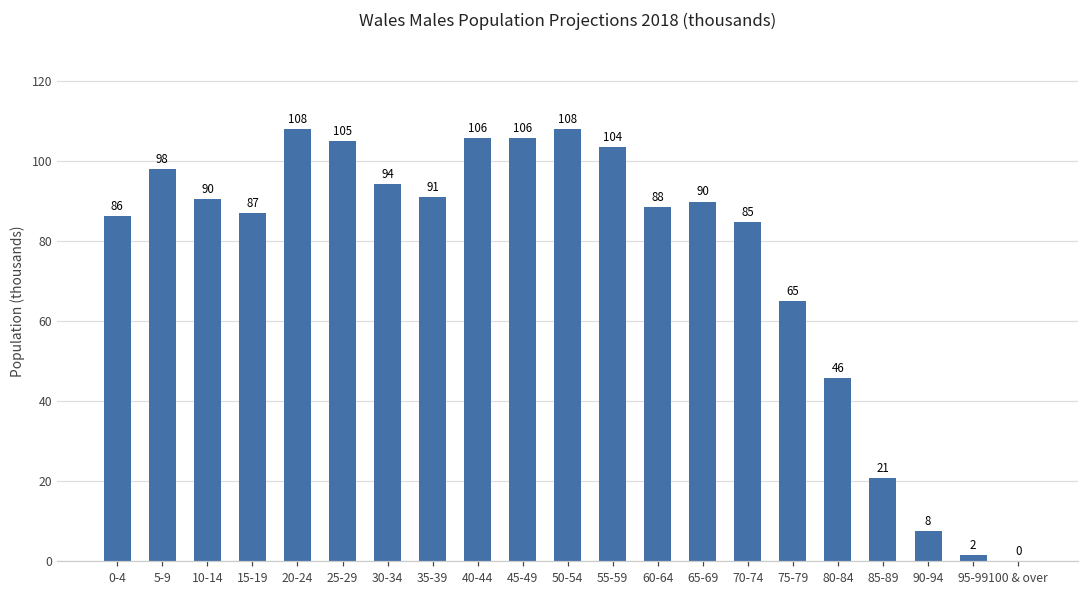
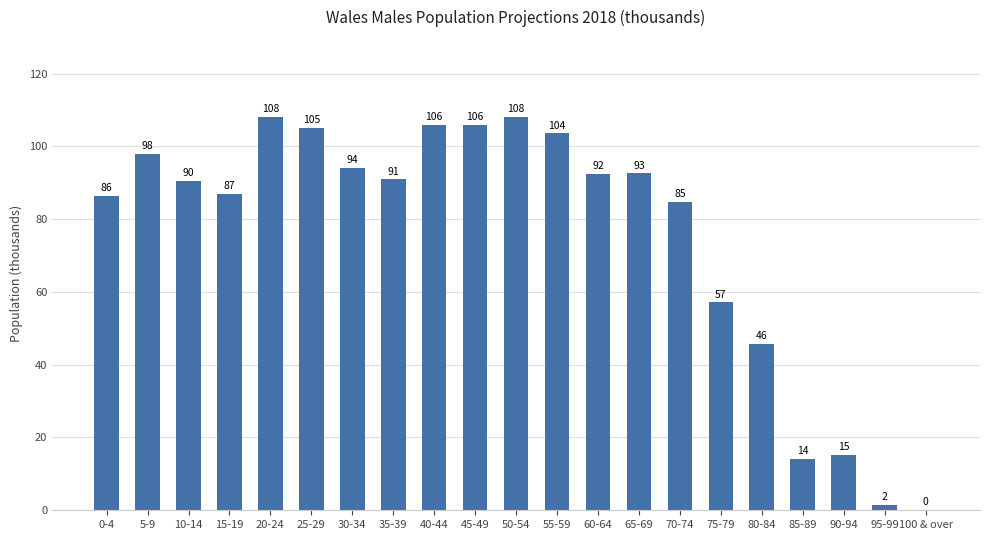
60-64: 88 -> 92
65-69: 90 -> 93
75-79: 65 -> 57
85-89: 21 -> 14
90-94: 8 -> 15
